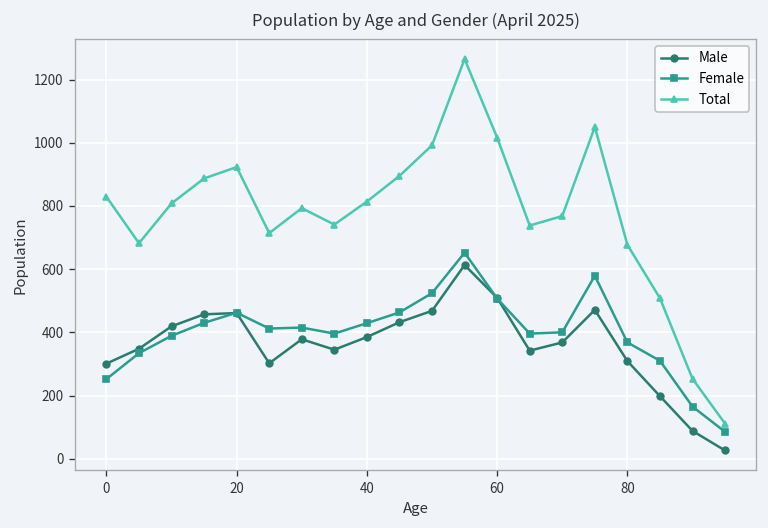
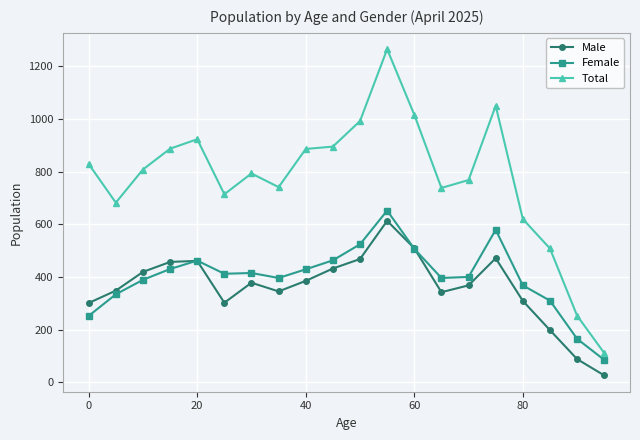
Total, 40: 810 -> 890
Total, 80: 680 -> 620
